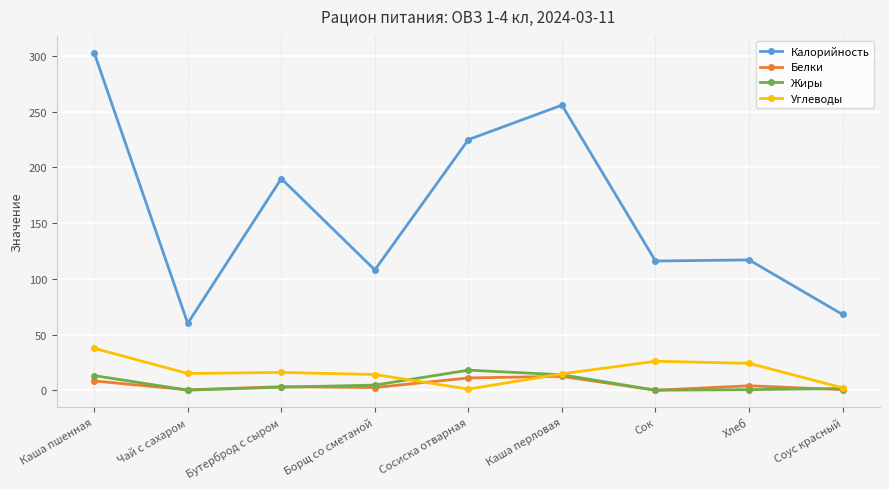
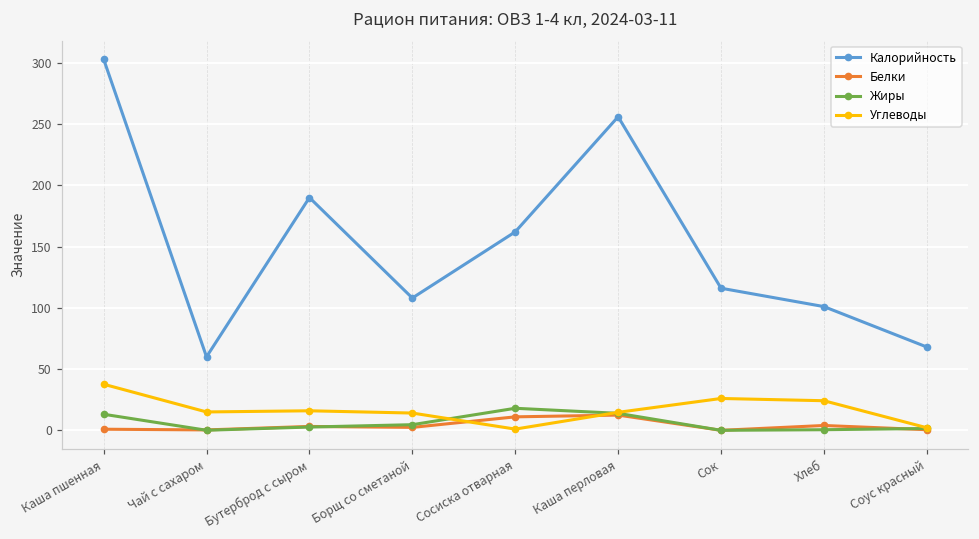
Белки, Каша пшенная: 8 -> 1
Калорийность, Сосиска отварная: 225 -> 162
Калорийность, Хлеб: 117 -> 101
